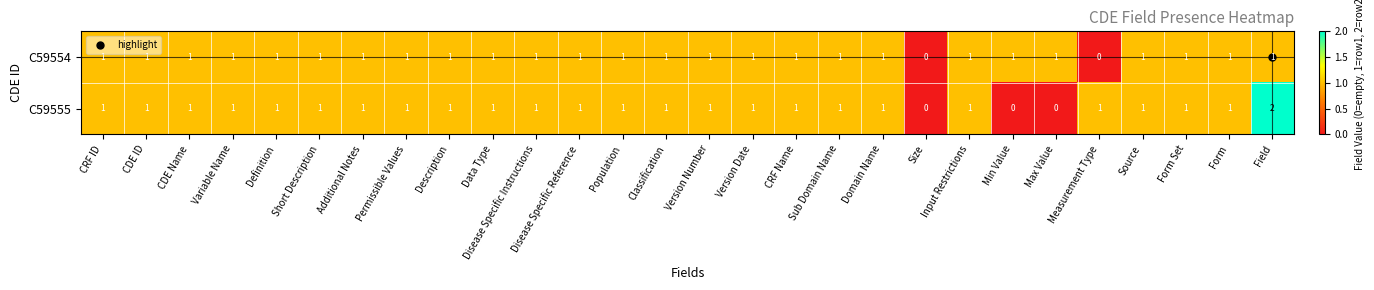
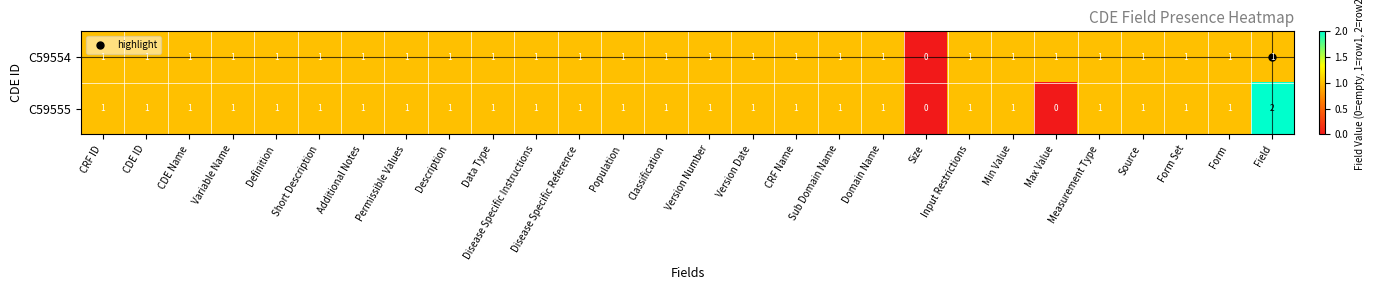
C59554, Measurement Type: 0 -> 1
C59555, Min Value: 0 -> 1
